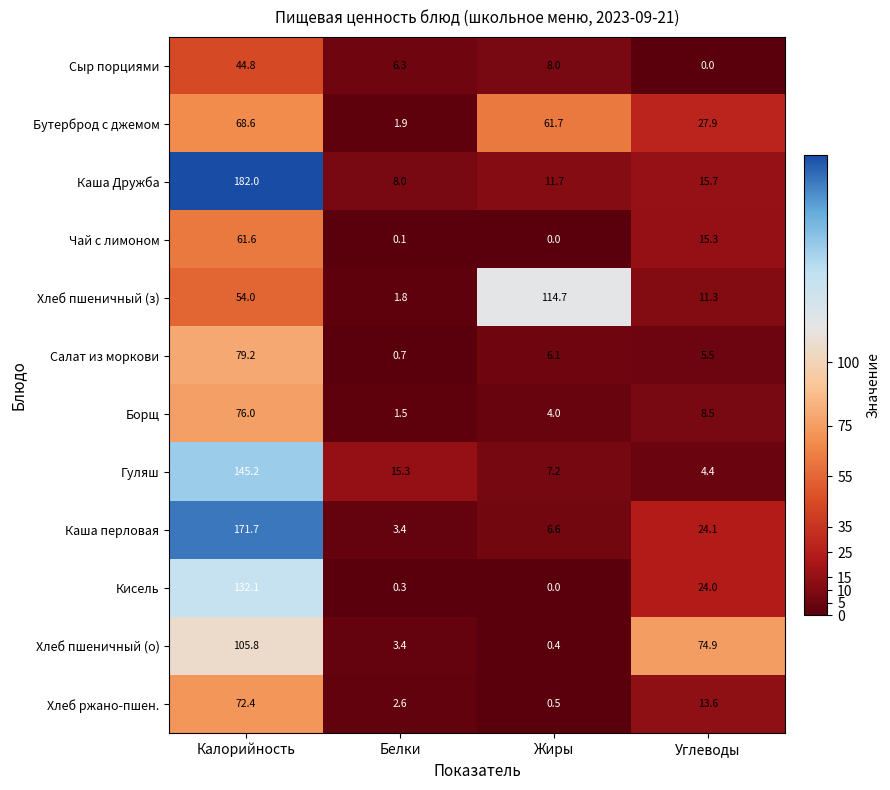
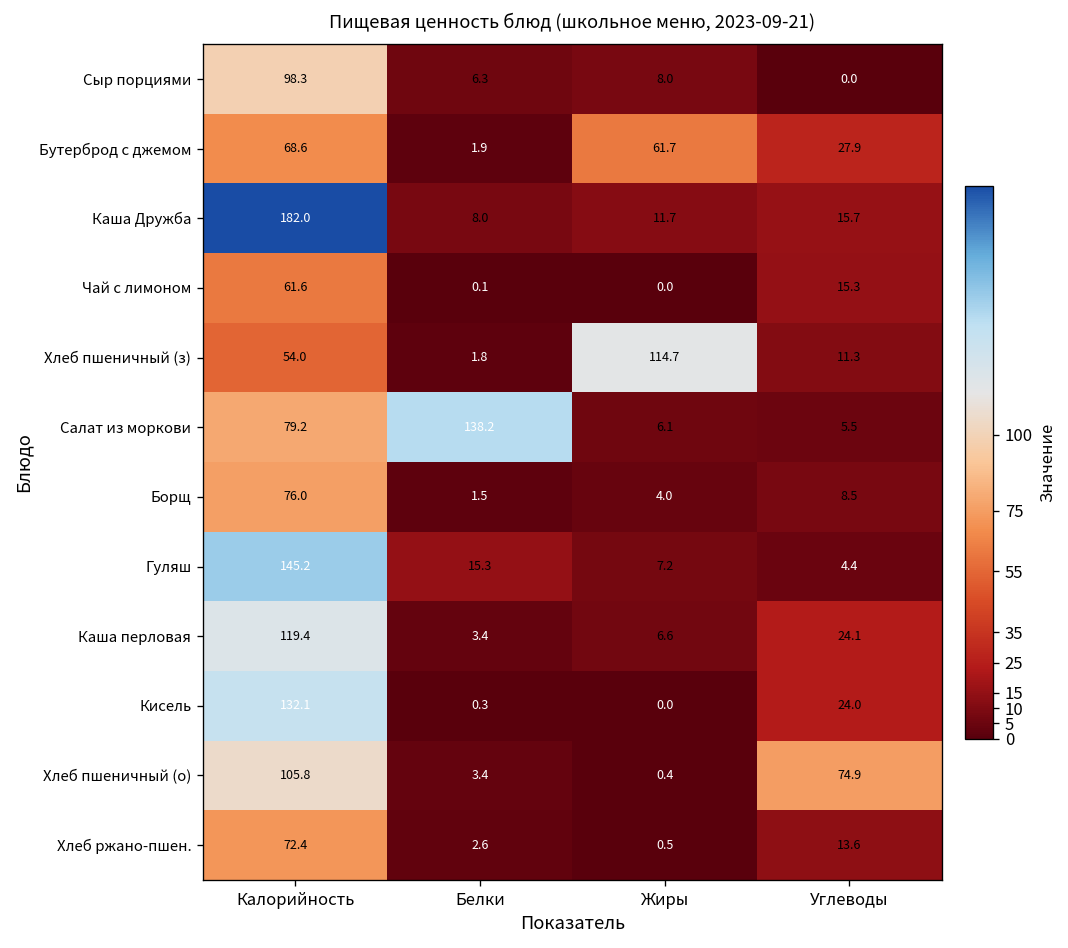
Сыр порциями, Калорийность: 44.8 -> 98.3
Салат из моркови, Белки: 0.7 -> 138.2
Каша перловая, Калорийность: 171.7 -> 119.4
